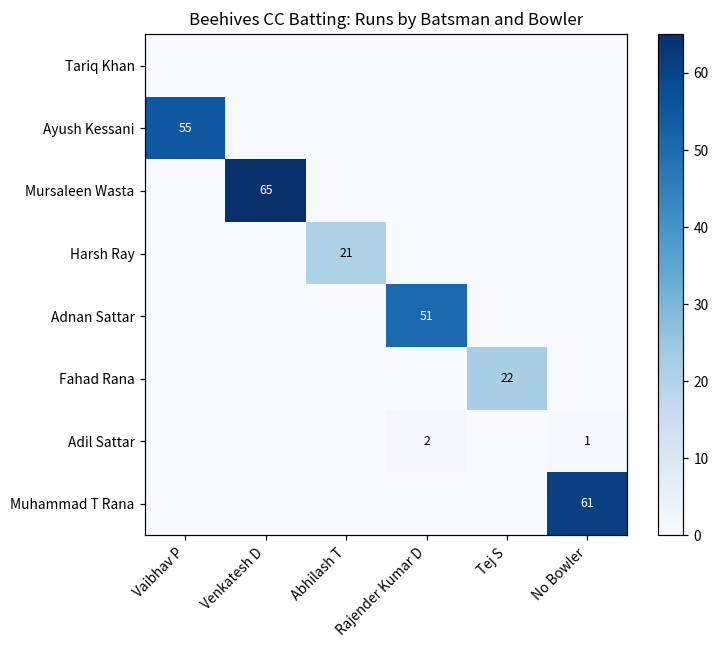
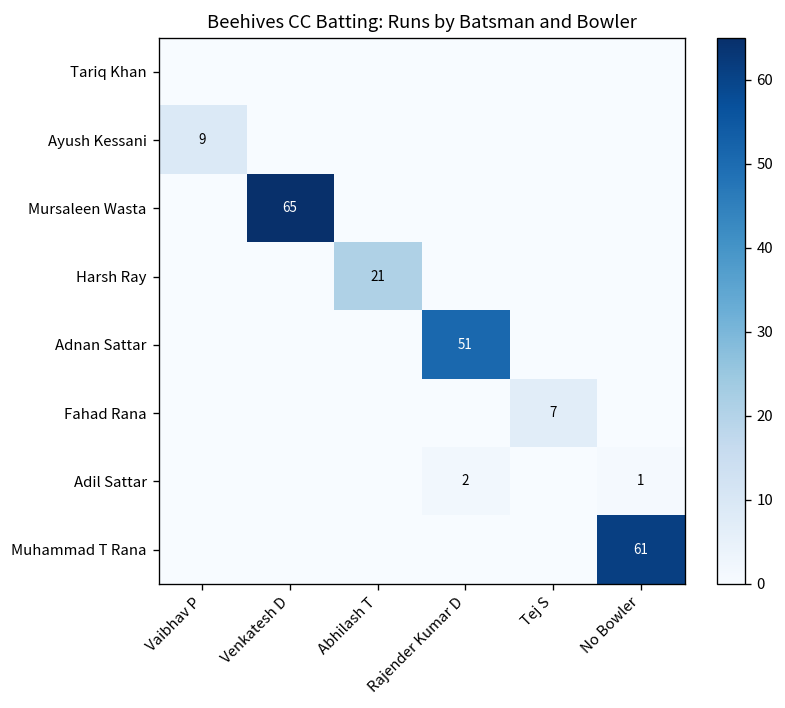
Ayush Kessani, Vaibhav P: 55 -> 9
Fahad Rana, Tej S: 22 -> 7
